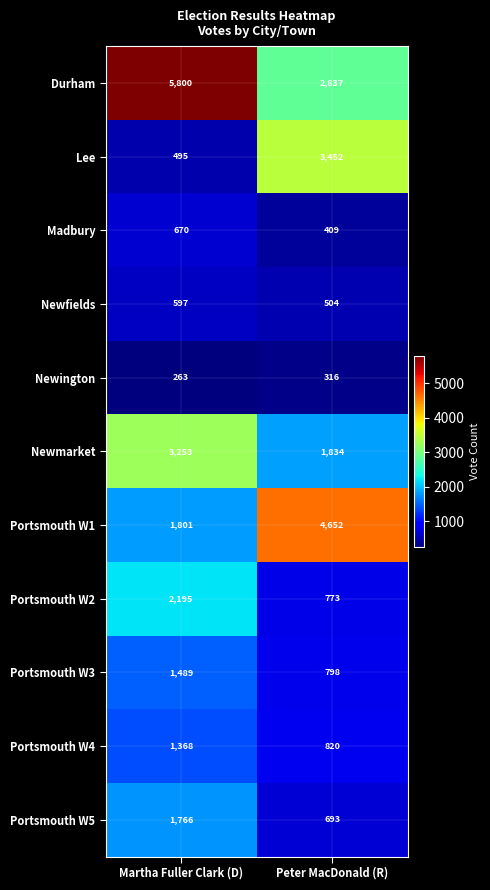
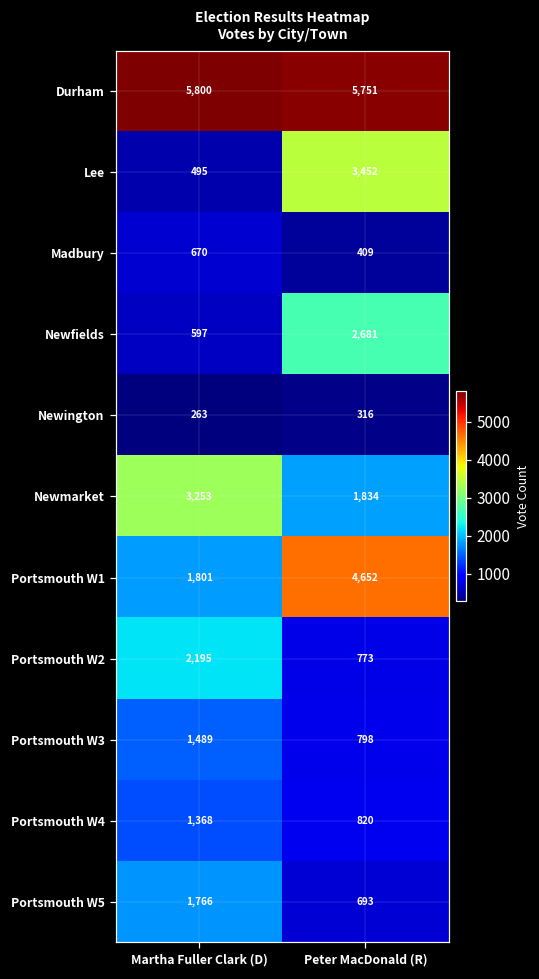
Durham, Peter MacDonald (R): 2,837 -> 5,751
Newfields, Peter MacDonald (R): 504 -> 2,681
